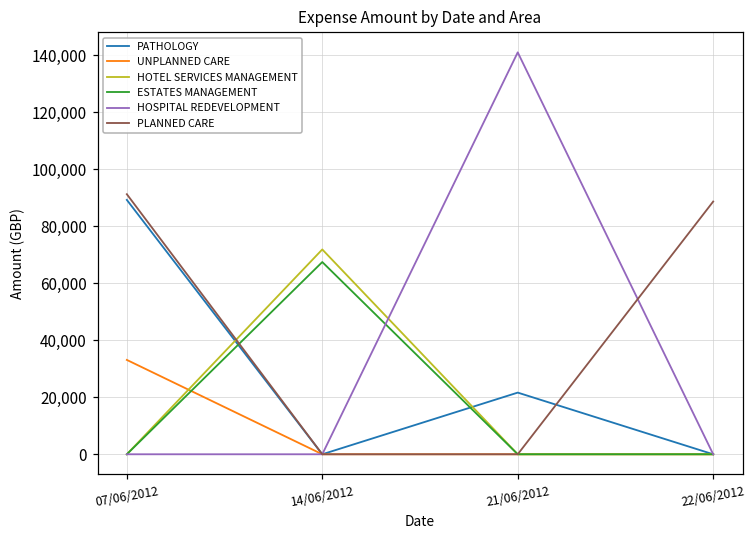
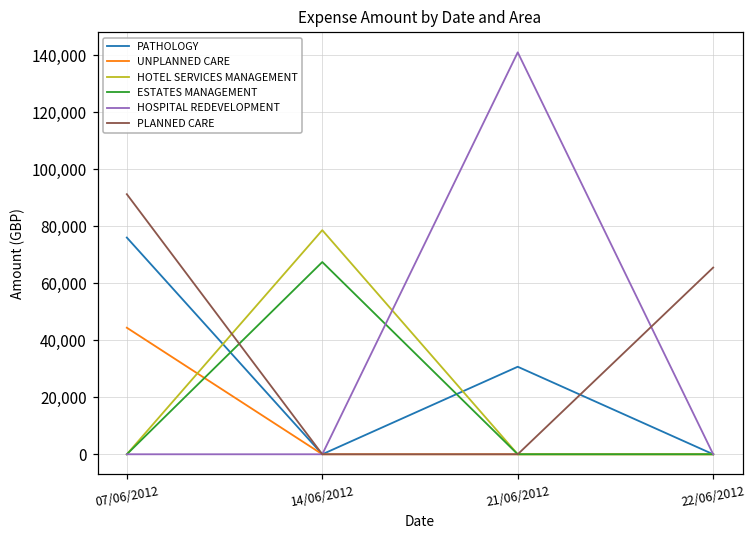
PATHOLOGY, 07/06/2012: 89,000 -> 76,000
UNPLANNED CARE, 07/06/2012: 33,000 -> 44,000
HOTEL SERVICES MANAGEMENT, 14/06/2012: 72,000 -> 79,000
PATHOLOGY, 21/06/2012: 22,000 -> 31,000
PLANNED CARE, 22/06/2012: 89,000 -> 66,000
